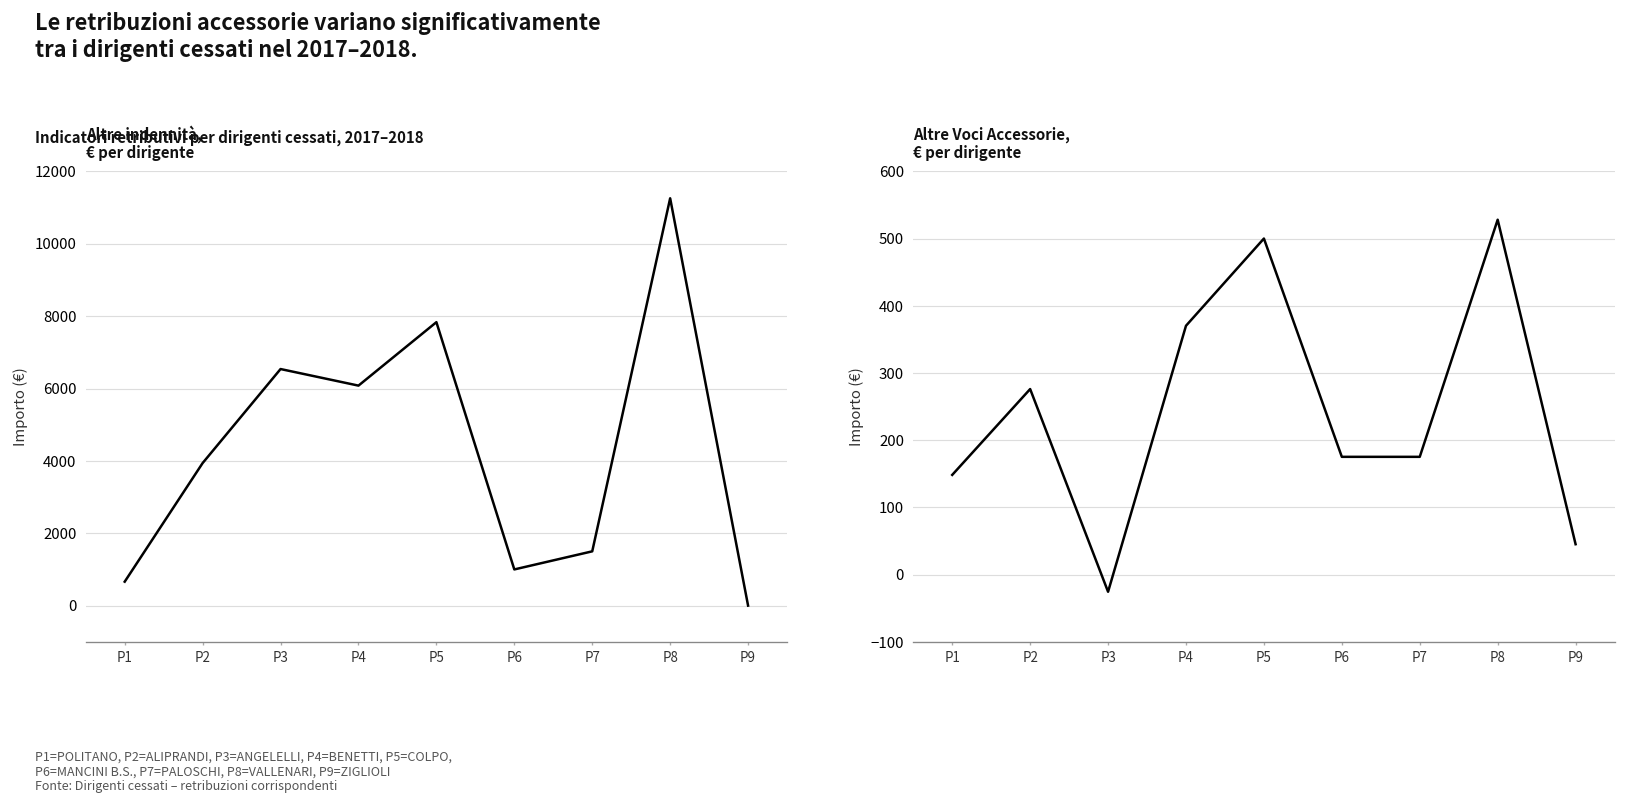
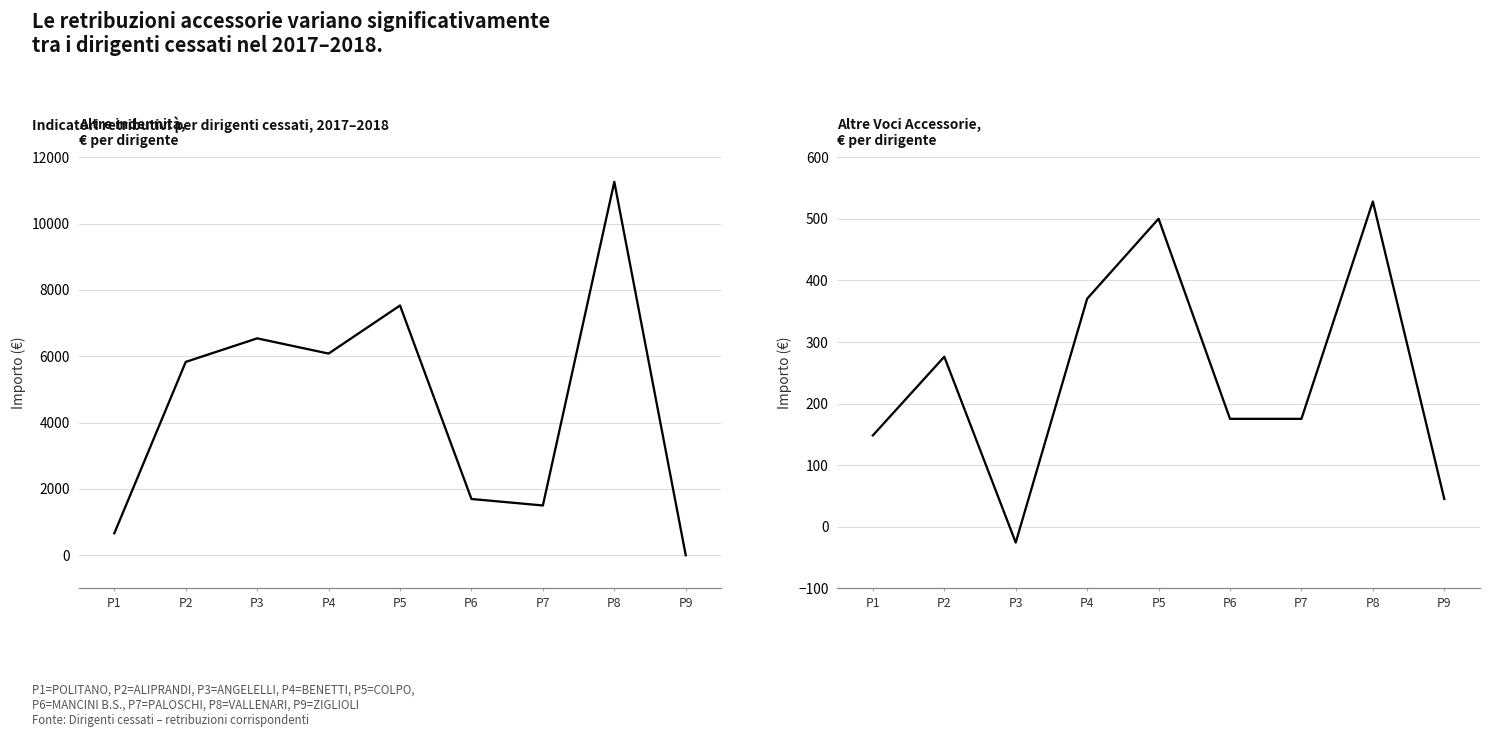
Altre indennità, € per dirigente, P2: 3900 -> 5800
Altre indennità, € per dirigente, P5: 7800 -> 7500
Altre indennità, € per dirigente, P6: 1000 -> 1700
